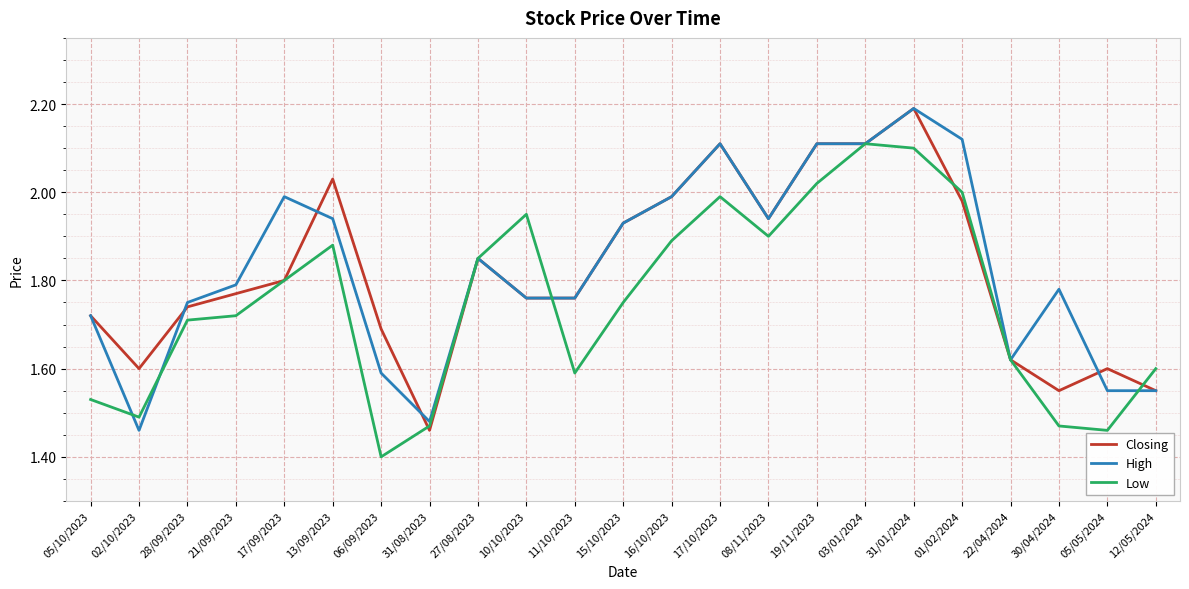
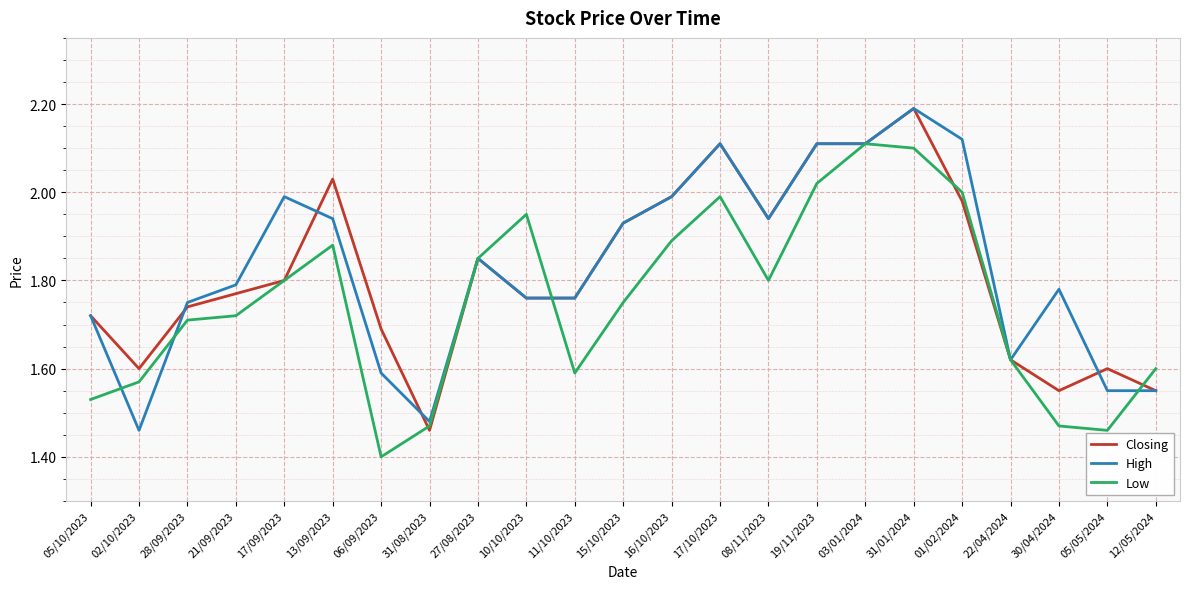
Low, 02/10/2023: 1.49 -> 1.57
Low, 08/11/2023: 1.9 -> 1.8
